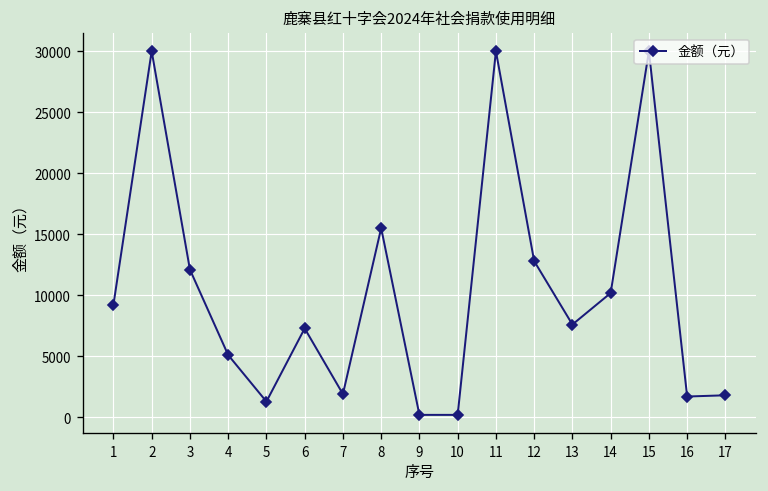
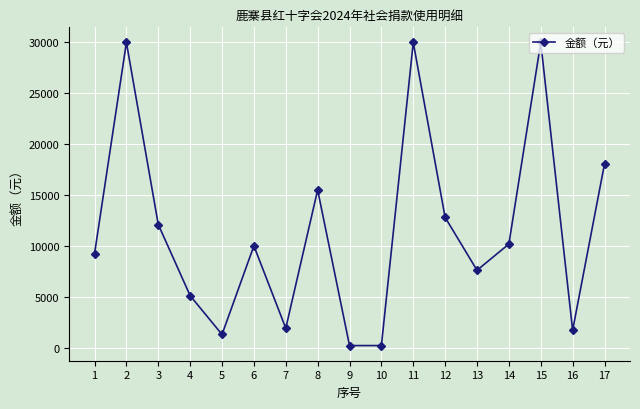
6: 7300 -> 10000
17: 1800 -> 18100
